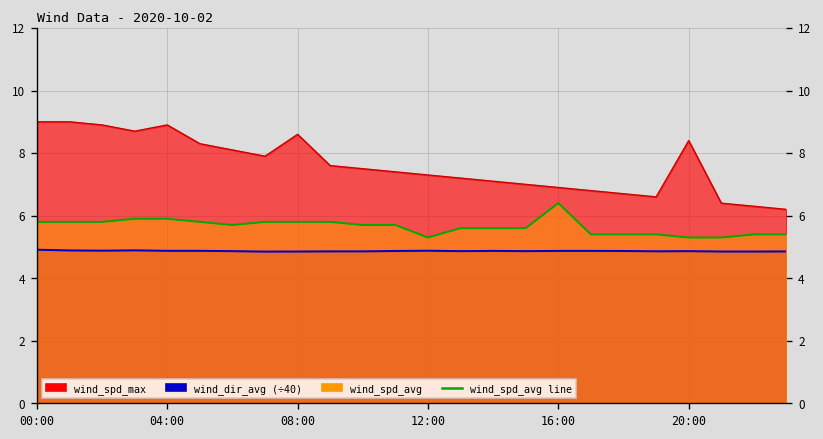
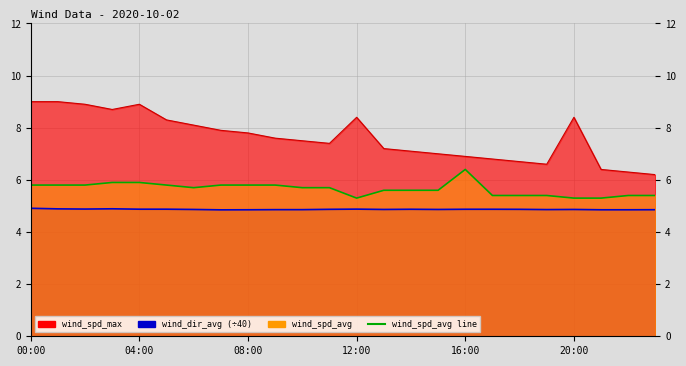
wind_spd_max, 08:00: 8.6 -> 7.8
wind_spd_max, 12:00: 7.3 -> 8.4
